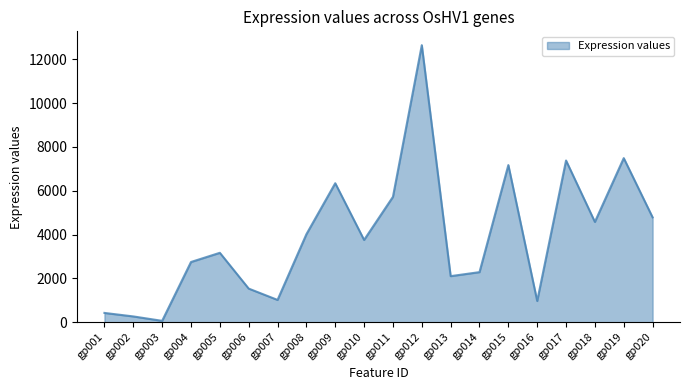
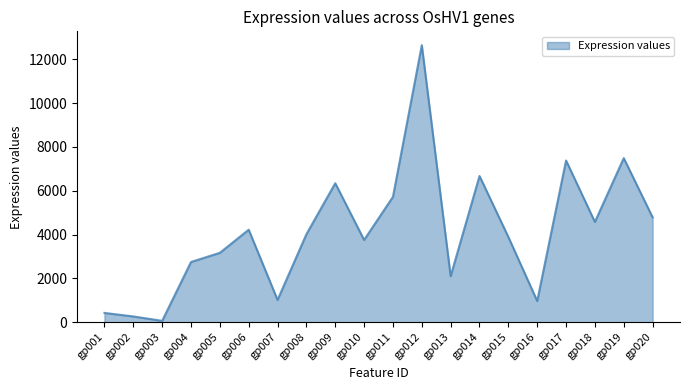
gp006: 1500 -> 4200
gp014: 2300 -> 6700
gp015: 7200 -> 3900
